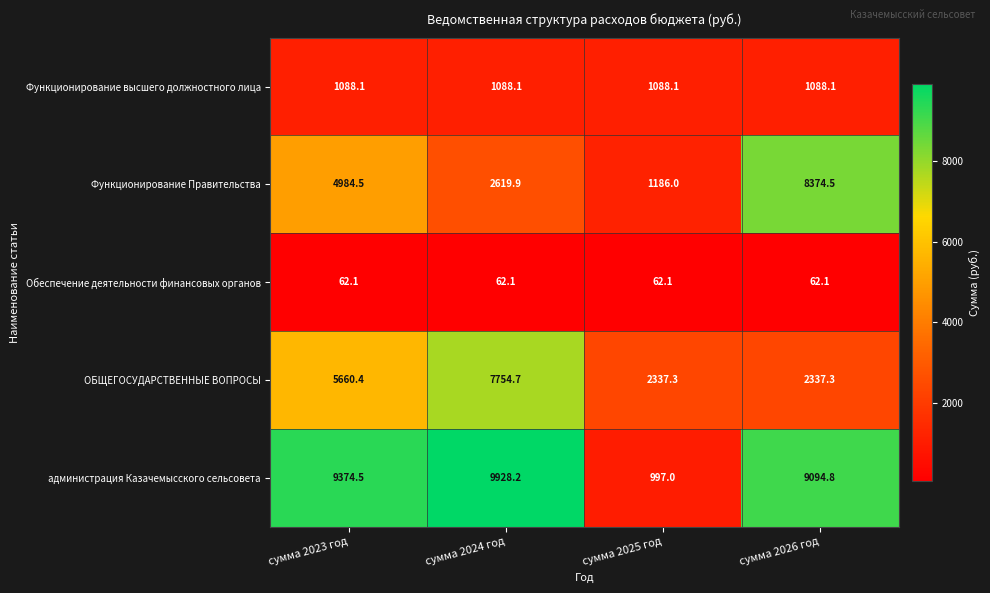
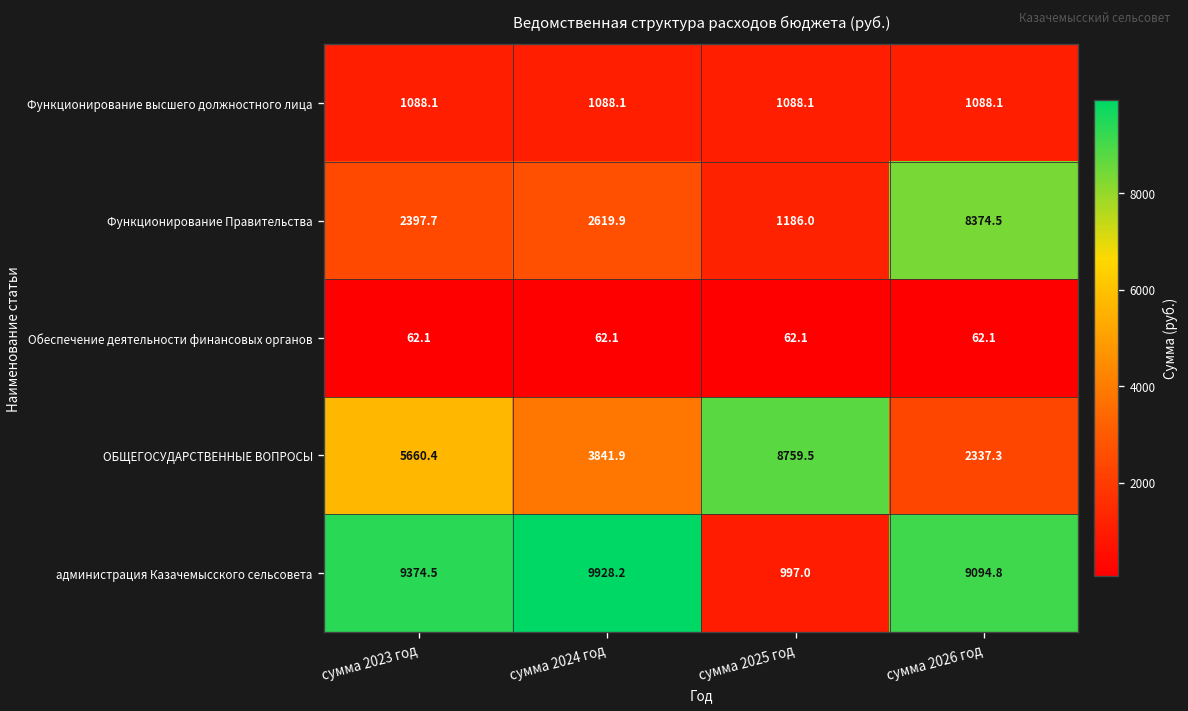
Функционирование Правительства, сумма 2023 год: 4984.5 -> 2397.7
ОБЩЕГОСУДАРСТВЕННЫЕ ВОПРОСЫ, сумма 2024 год: 7754.7 -> 3841.9
ОБЩЕГОСУДАРСТВЕННЫЕ ВОПРОСЫ, сумма 2025 год: 2337.3 -> 8759.5
